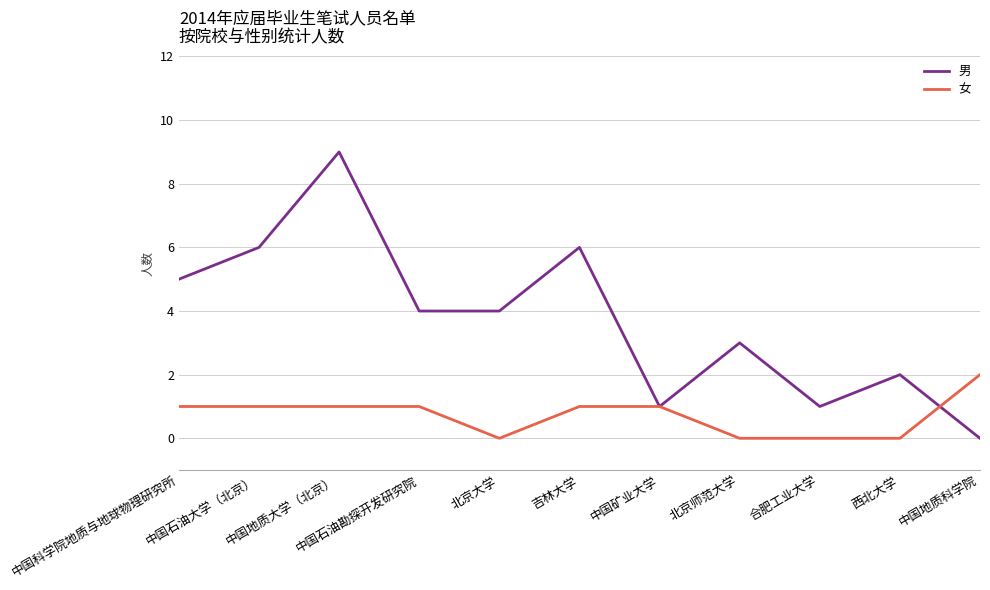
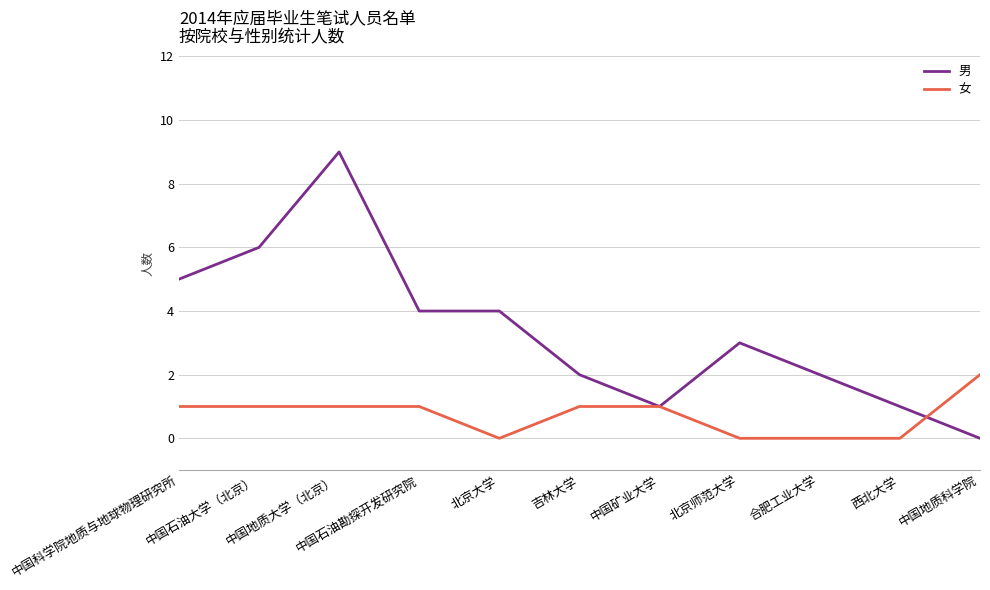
男, 吉林大学: 6 -> 2
男, 合肥工业大学: 1 -> 2
男, 西北大学: 2 -> 1
